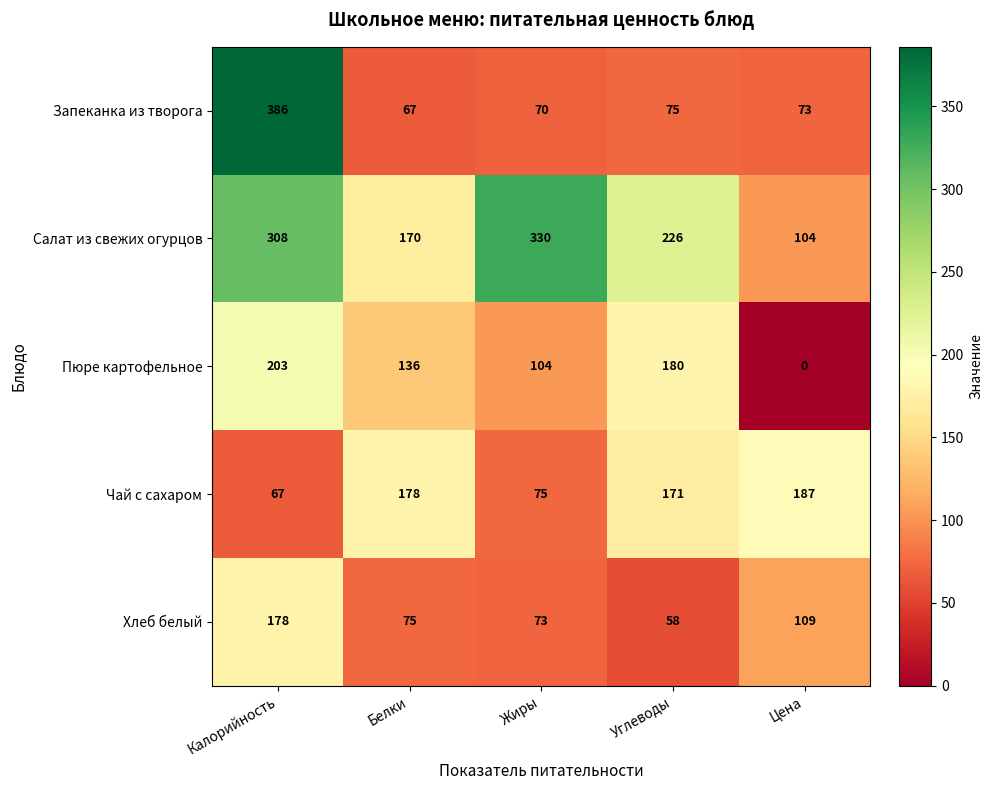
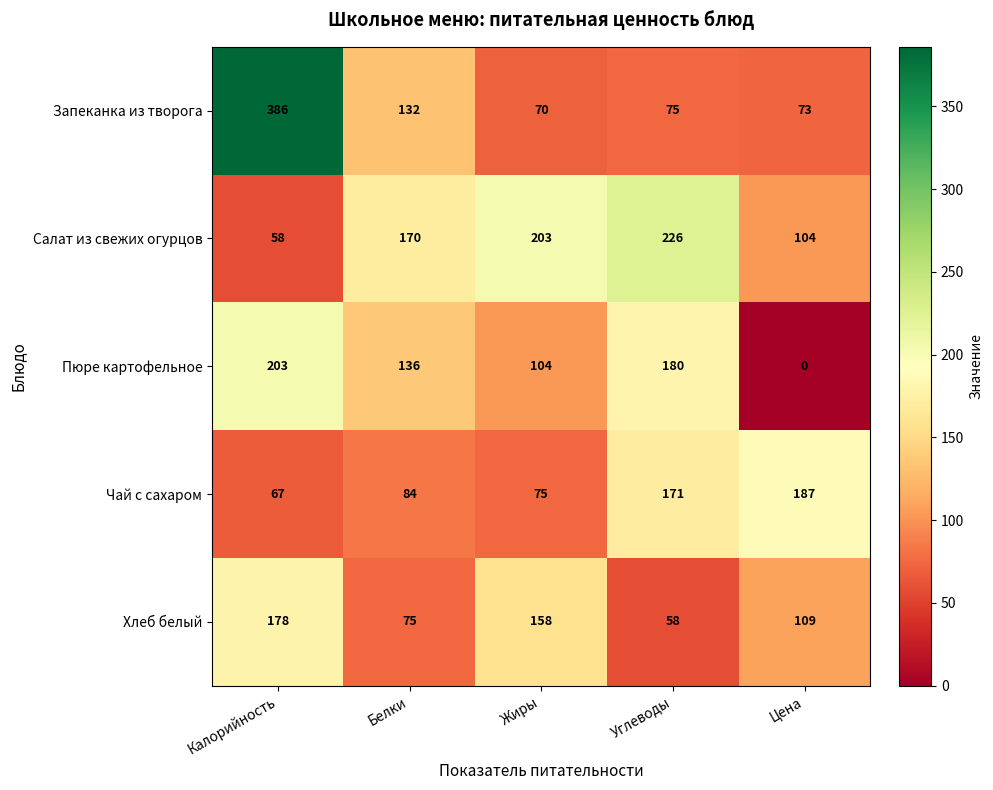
Запеканка из творога, Белки: 67 -> 132
Салат из свежих огурцов, Калорийность: 308 -> 58
Салат из свежих огурцов, Жиры: 330 -> 203
Чай с сахаром, Белки: 178 -> 84
Хлеб белый, Жиры: 73 -> 158
